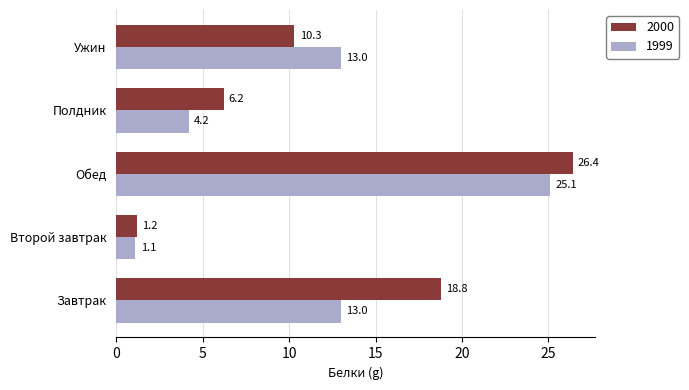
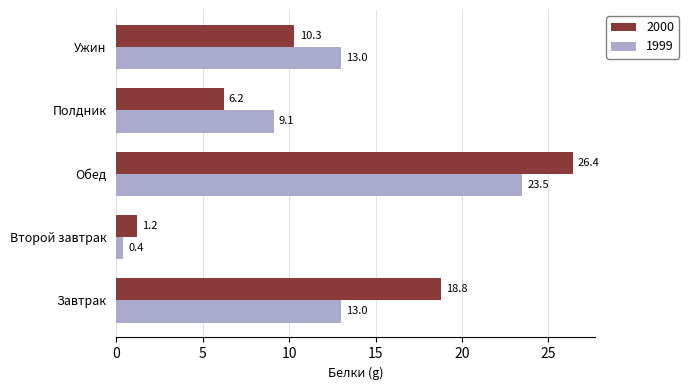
1999, Полдник: 4.2 -> 9.1
1999, Обед: 25.1 -> 23.5
1999, Второй завтрак: 1.1 -> 0.4
